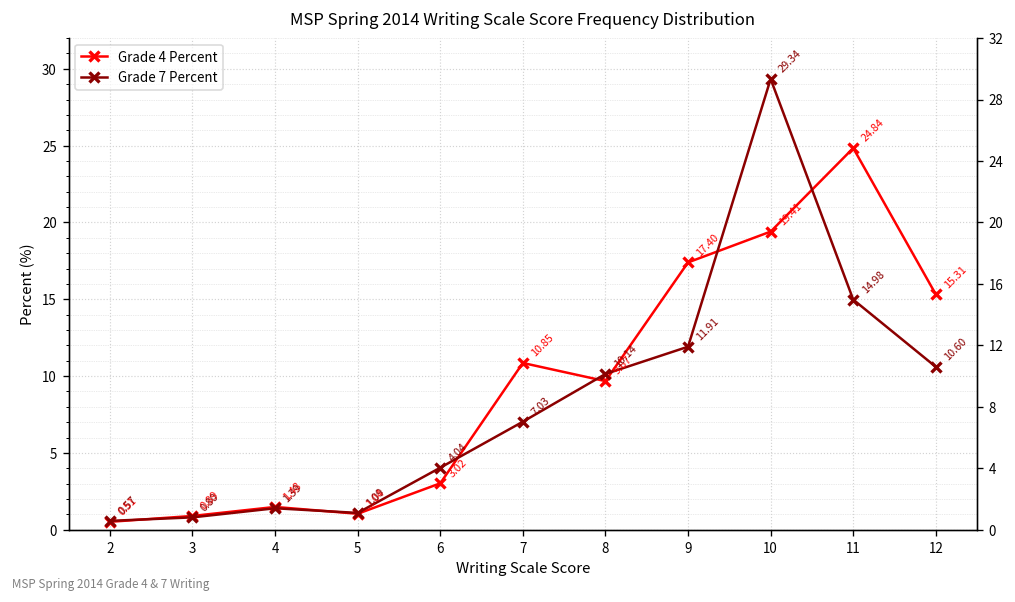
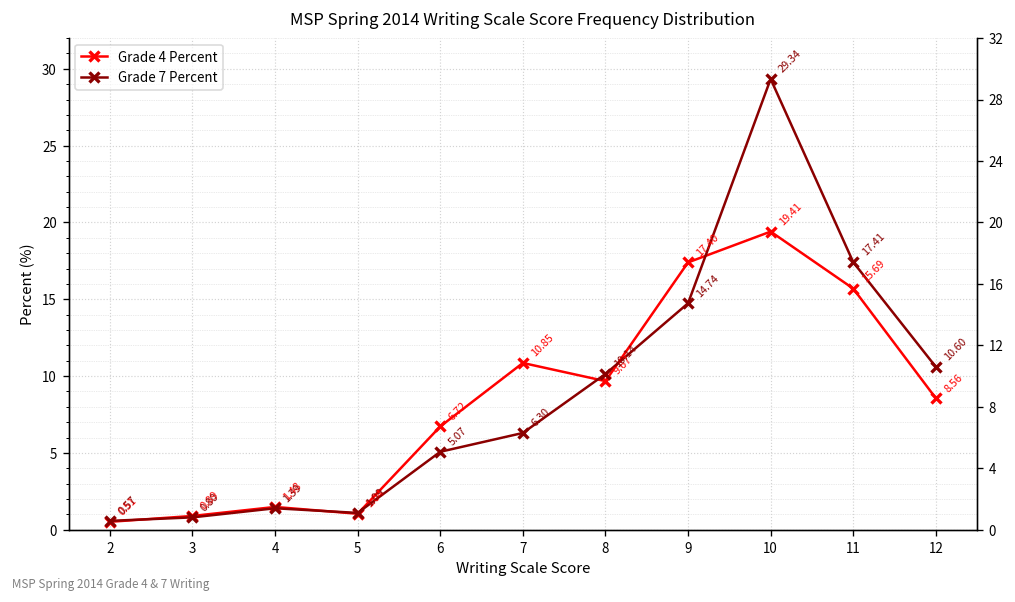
Grade 4 Percent, 6: 3.02 -> 6.72
Grade 7 Percent, 6: 4.04 -> 5.07
Grade 7 Percent, 7: 7.03 -> 6.30
Grade 7 Percent, 9: 11.91 -> 14.74
Grade 4 Percent, 11: 24.84 -> 15.69
Grade 7 Percent, 11: 14.98 -> 17.41
Grade 4 Percent, 12: 15.31 -> 8.56
